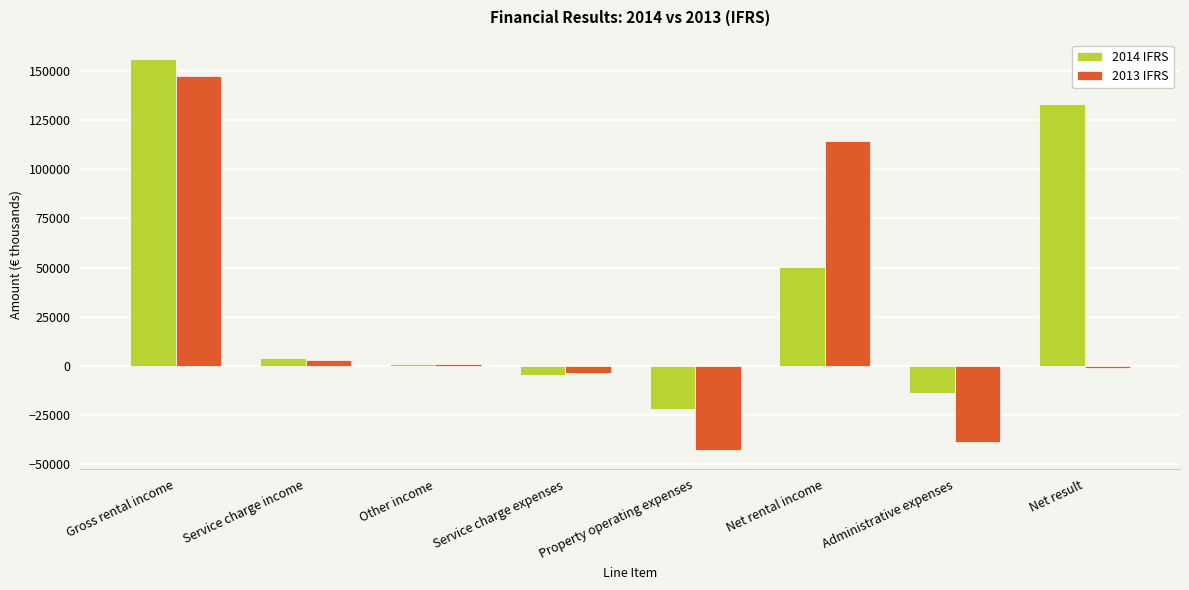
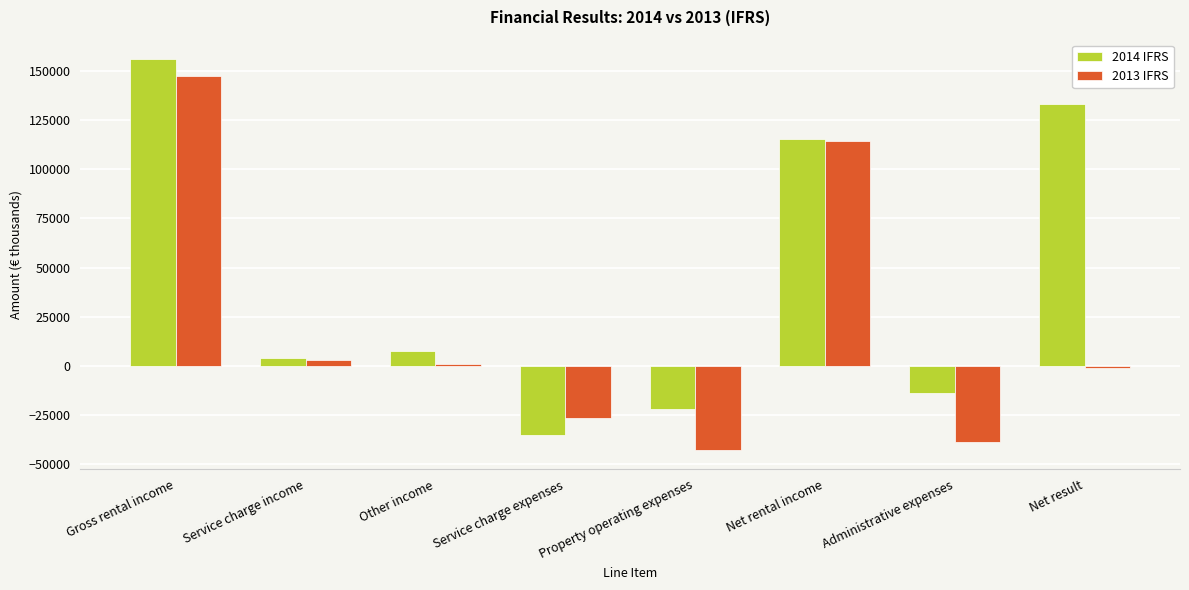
2014 IFRS, Other income: 1000 -> 7000
2014 IFRS, Service charge expenses: -5000 -> -35000
2013 IFRS, Service charge expenses: -4000 -> -26000
2014 IFRS, Net rental income: 50000 -> 115000
